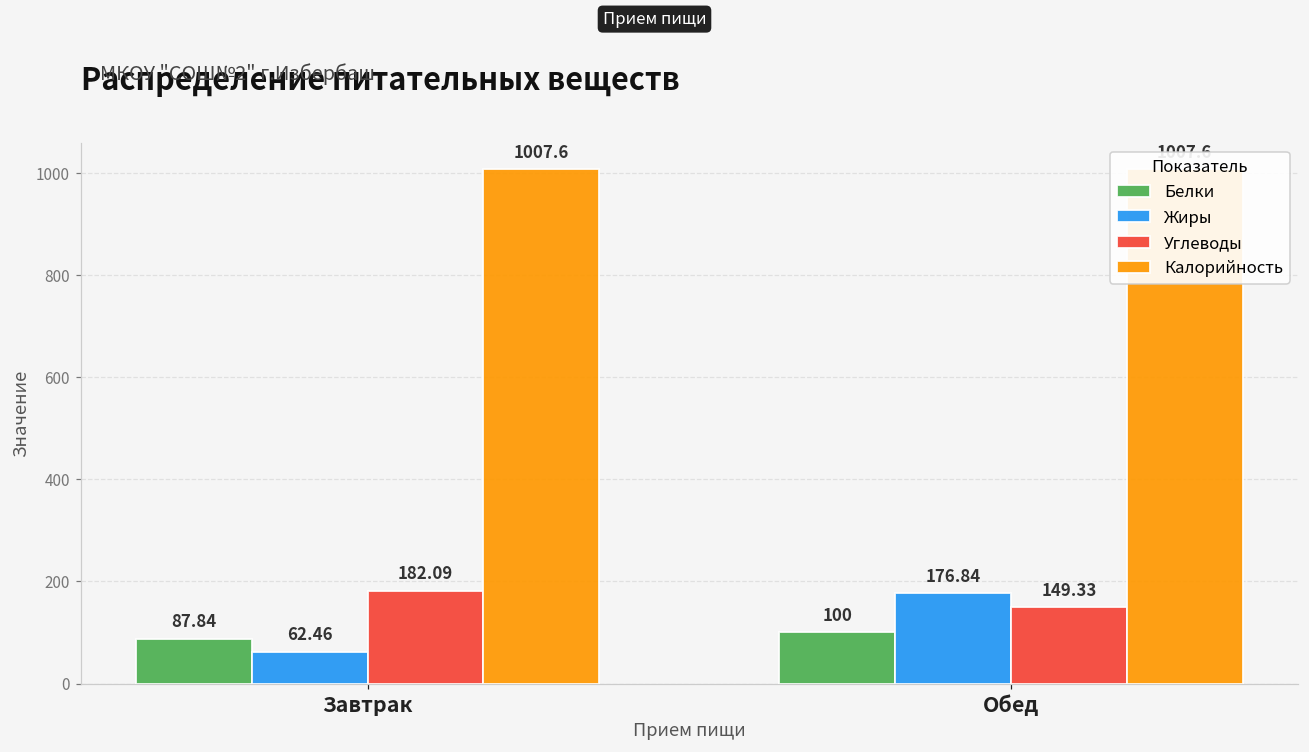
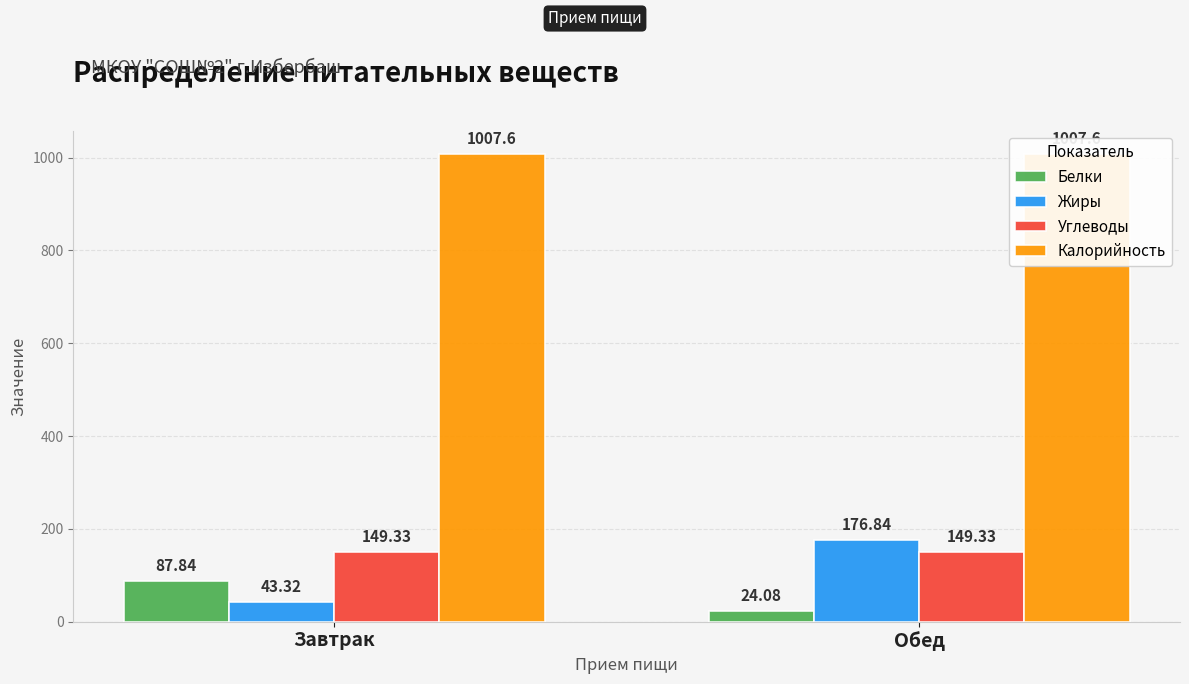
Жиры, Завтрак: 62.46 -> 43.32
Углеводы, Завтрак: 182.09 -> 149.33
Белки, Обед: 100 -> 24.08
